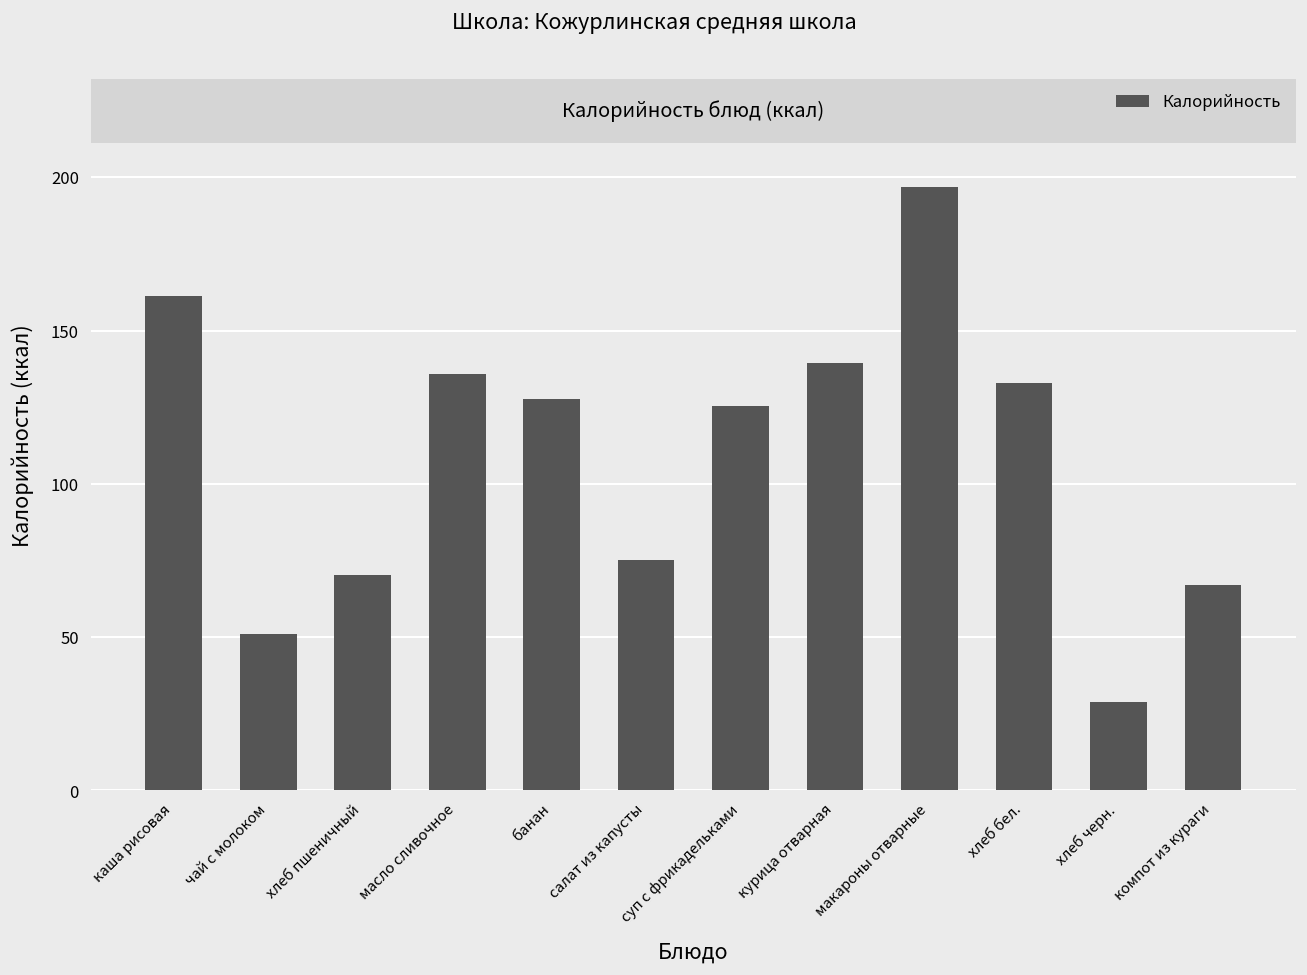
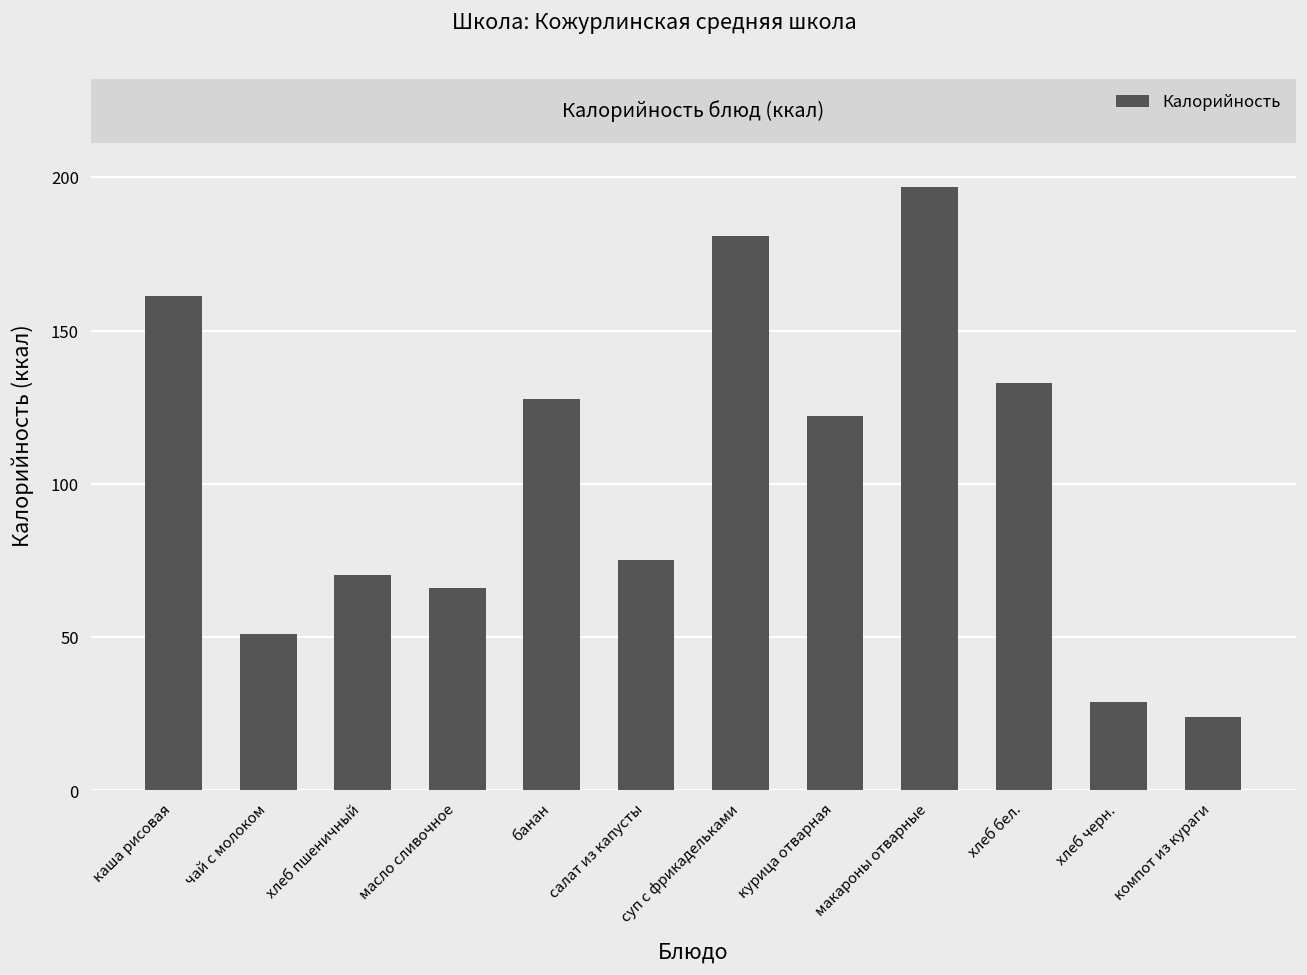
масло сливочное: 136 -> 66
суп с фрикадельками: 125 -> 181
курица отварная: 139 -> 122
компот из кураги: 67 -> 24
